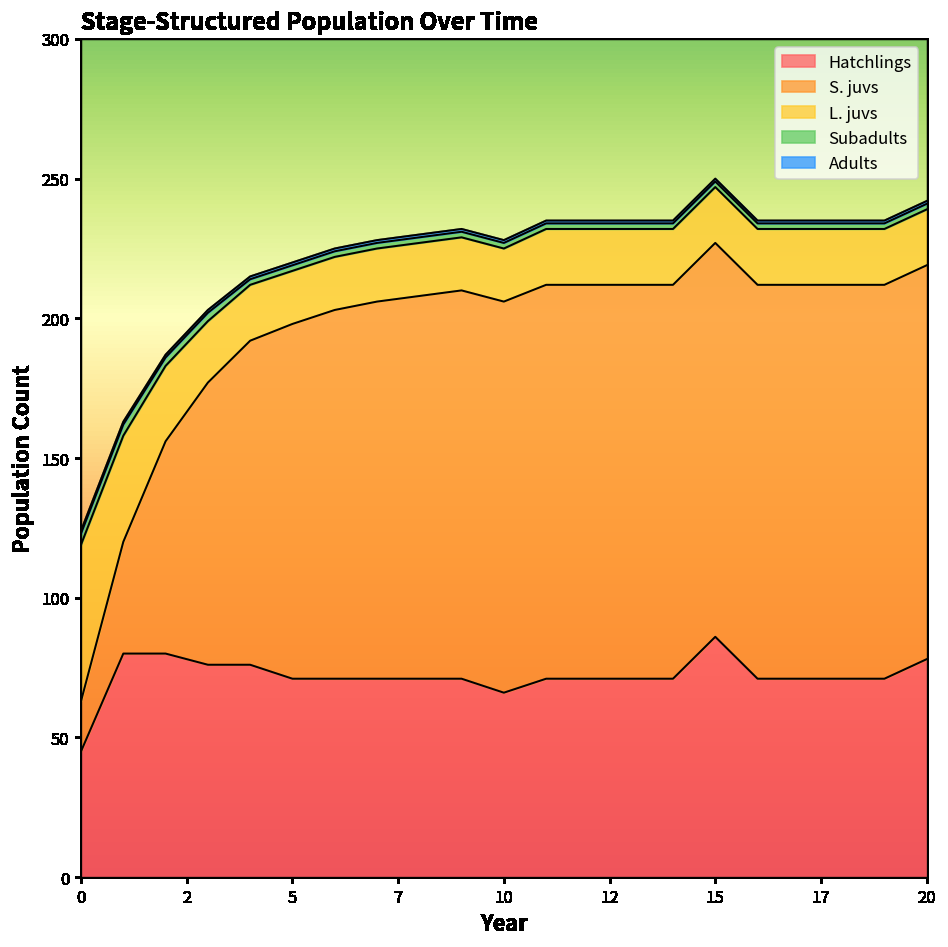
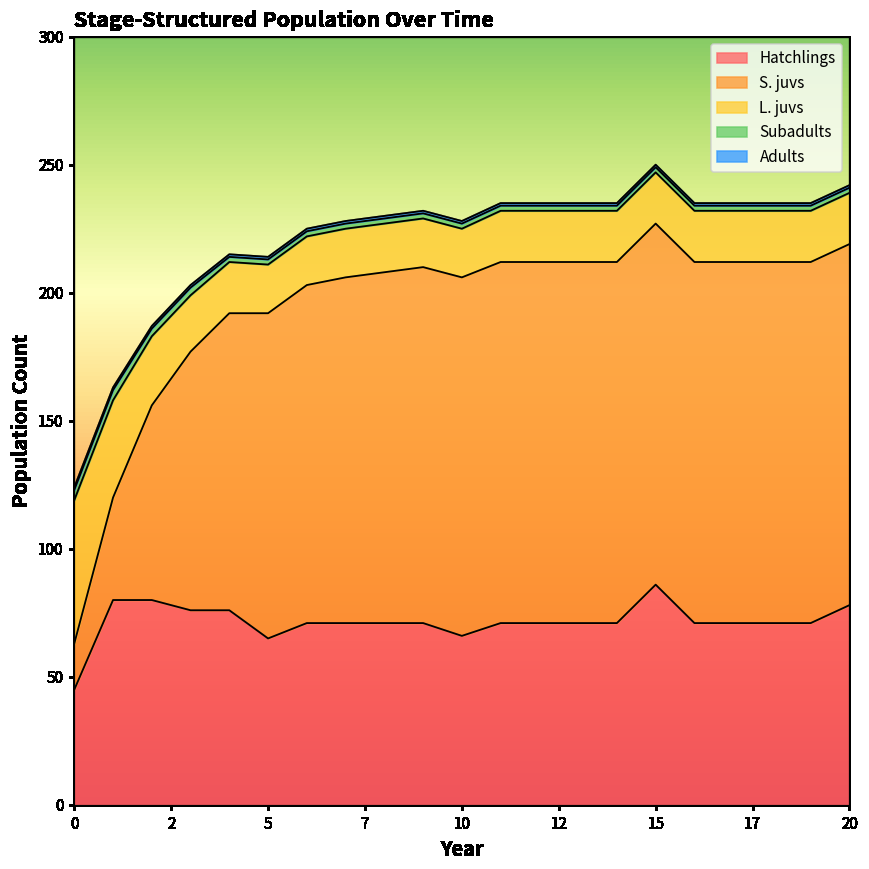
Hatchlings, 5: 71 -> 65
